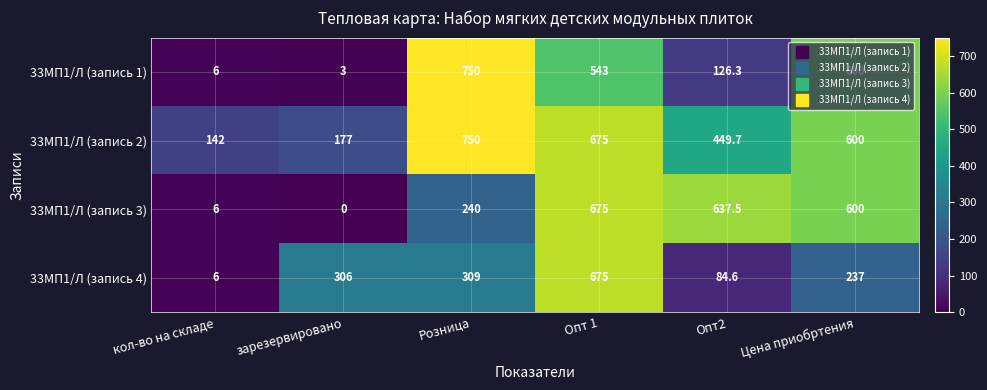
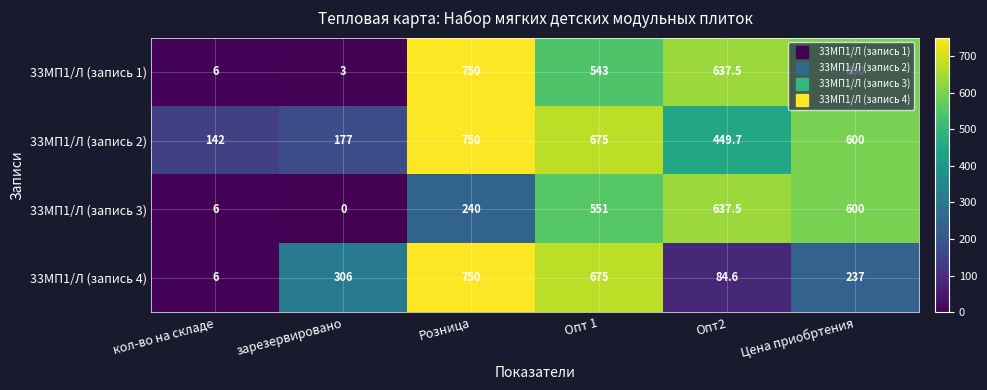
33МП1/Л (запись 1), Опт2: 126.3 -> 637.5
33МП1/Л (запись 3), Опт 1: 675 -> 551
33МП1/Л (запись 4), Розница: 309 -> 750
